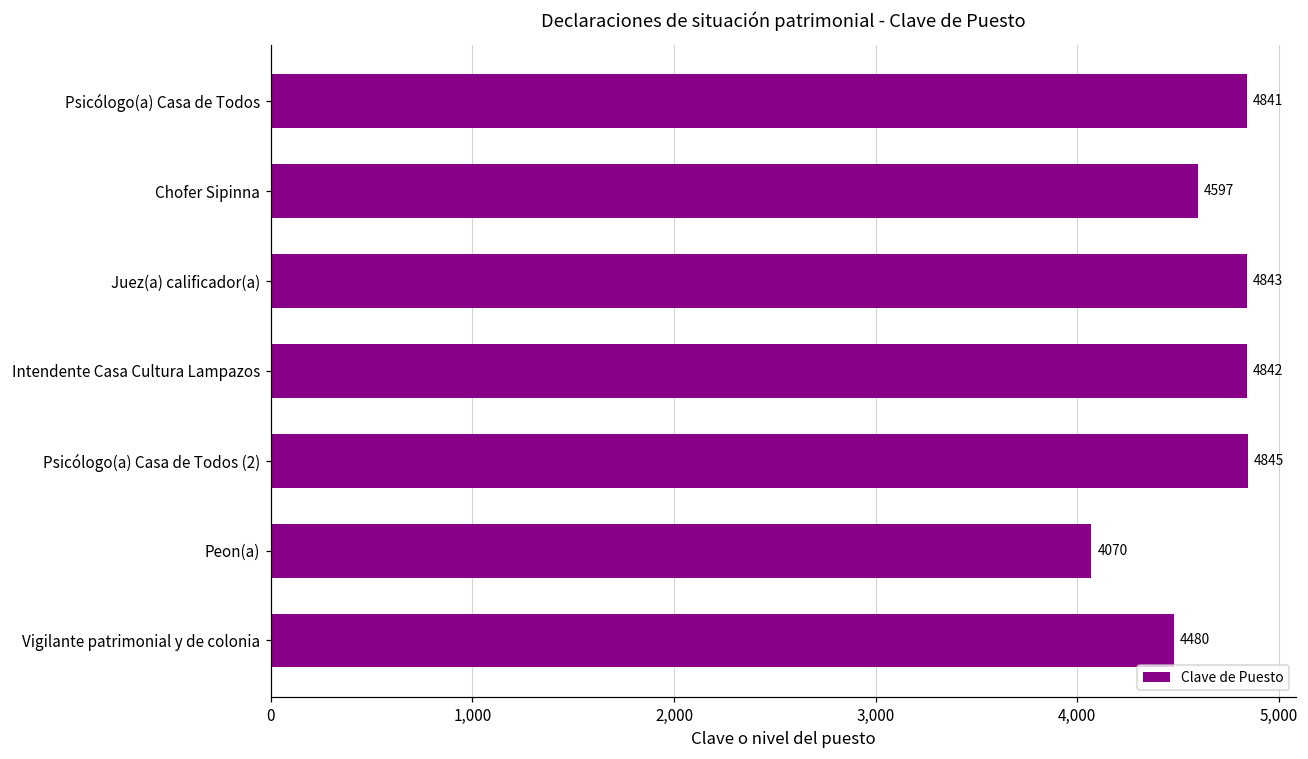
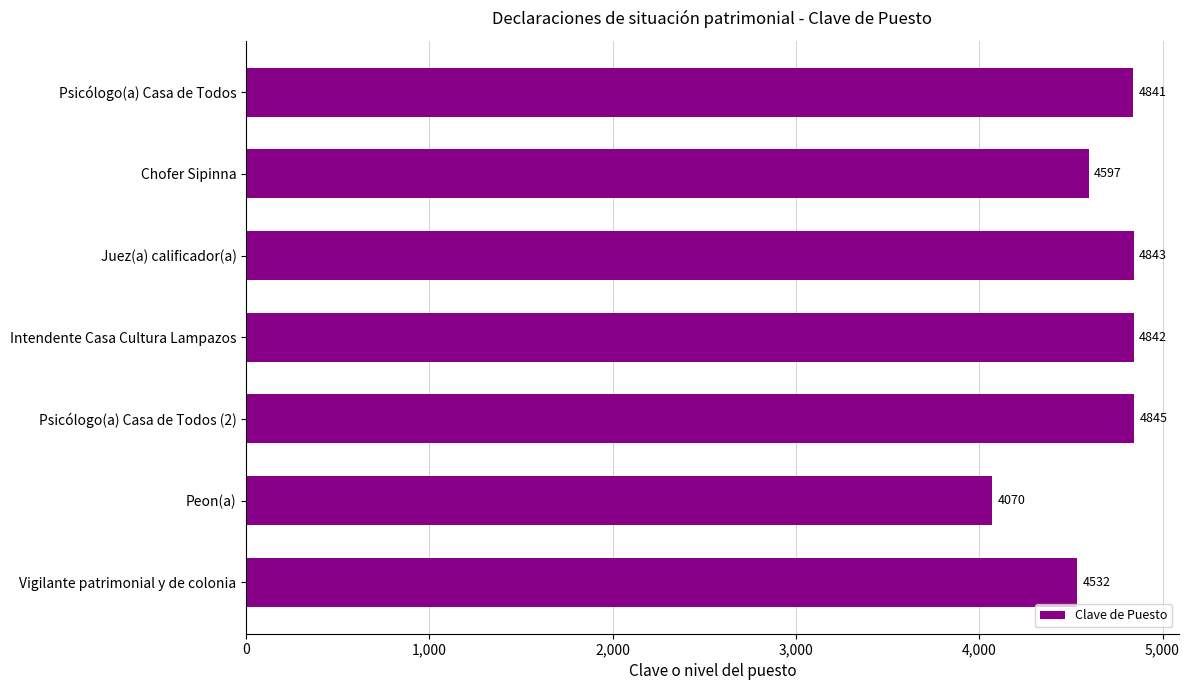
Vigilante patrimonial y de colonia: 4480 -> 4532
